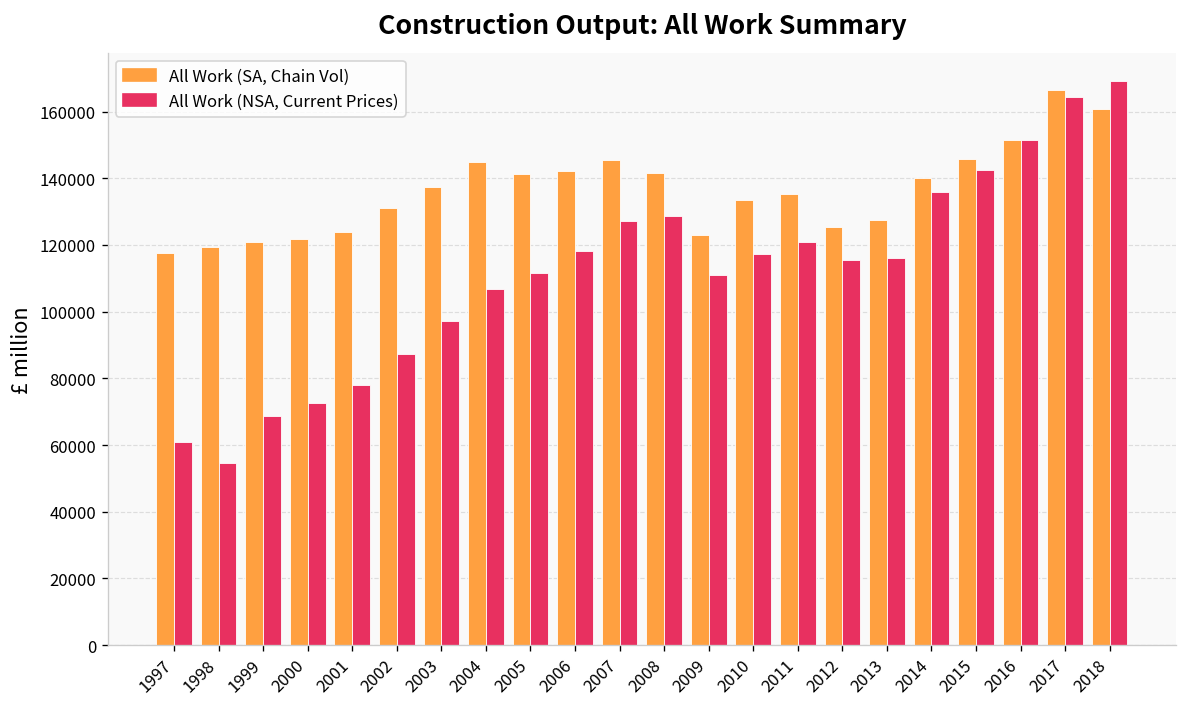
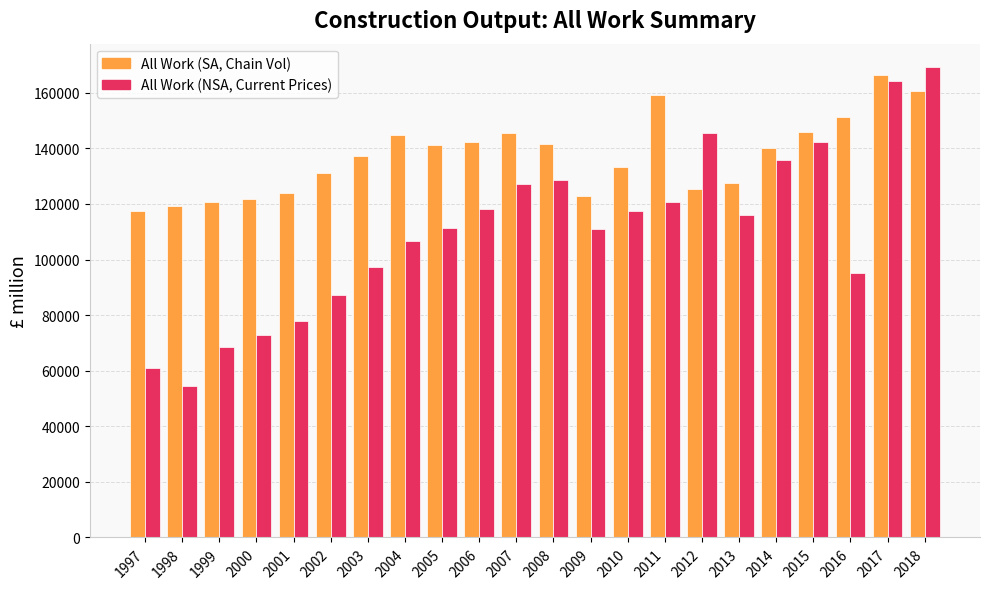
All Work (SA, Chain Vol), 2011: 135000 -> 159000
All Work (NSA, Current Prices), 2012: 115000 -> 145000
All Work (NSA, Current Prices), 2016: 151000 -> 95000
